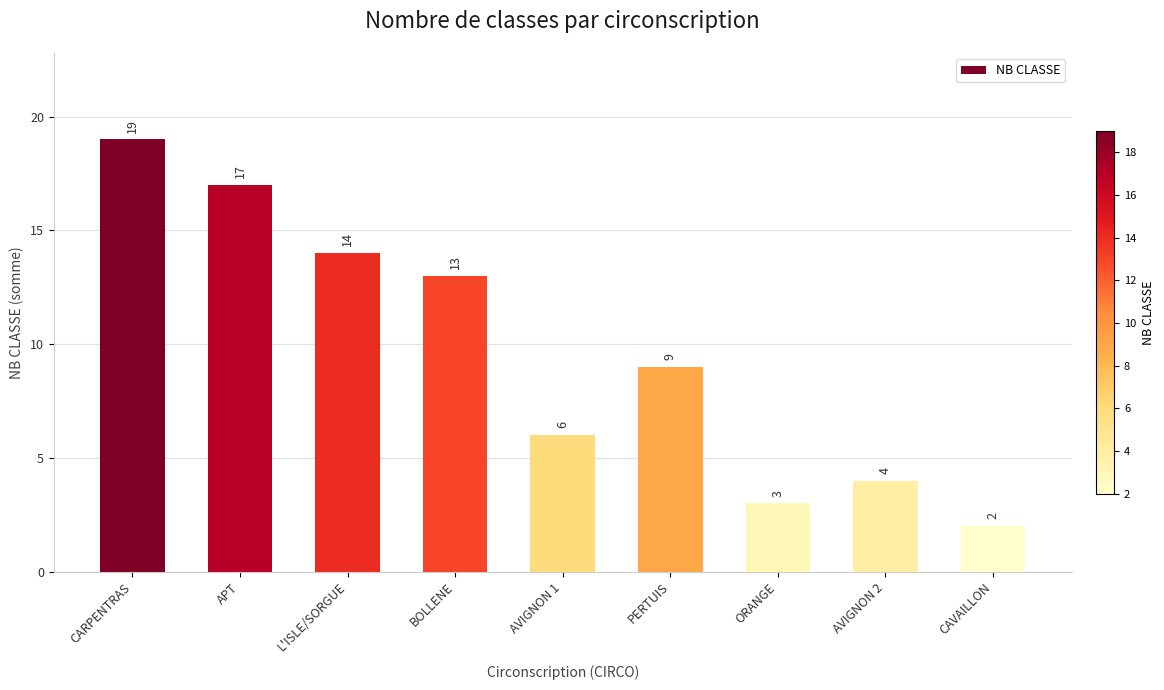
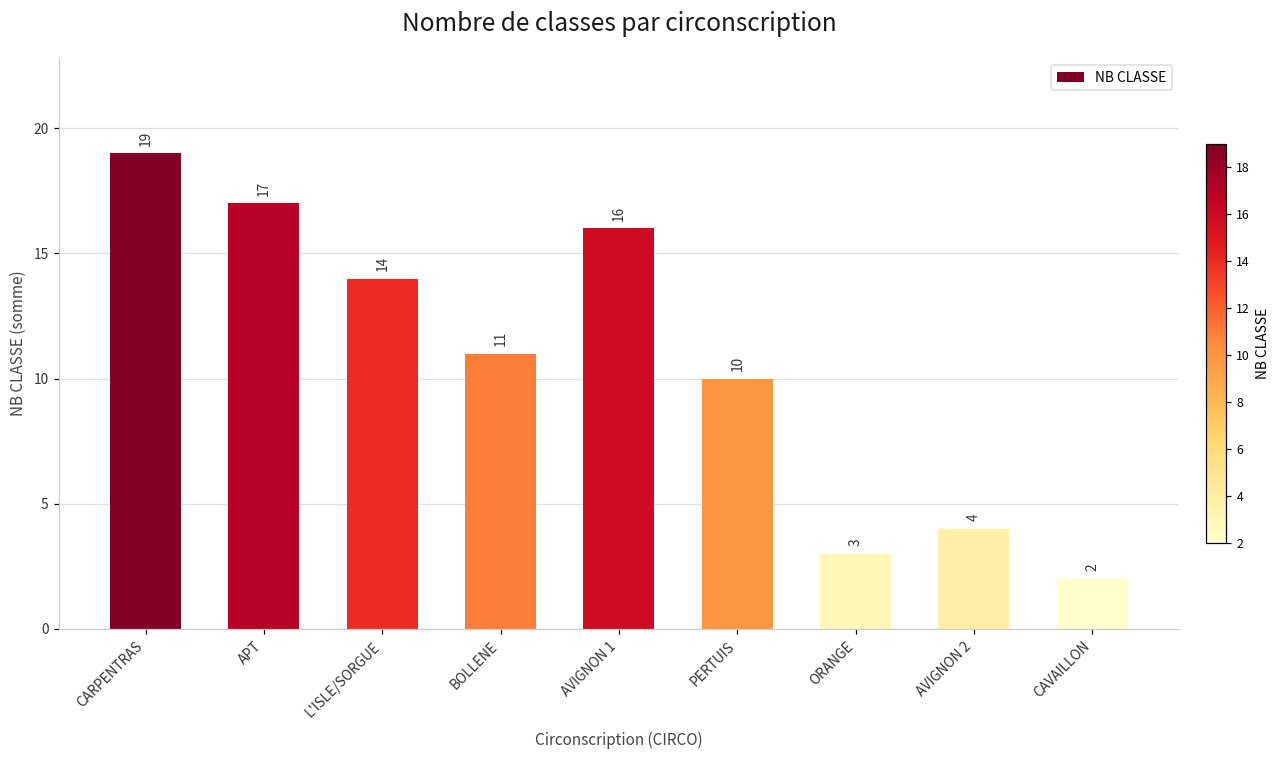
BOLLENE: 13 -> 11
AVIGNON 1: 6 -> 16
PERTUIS: 9 -> 10
